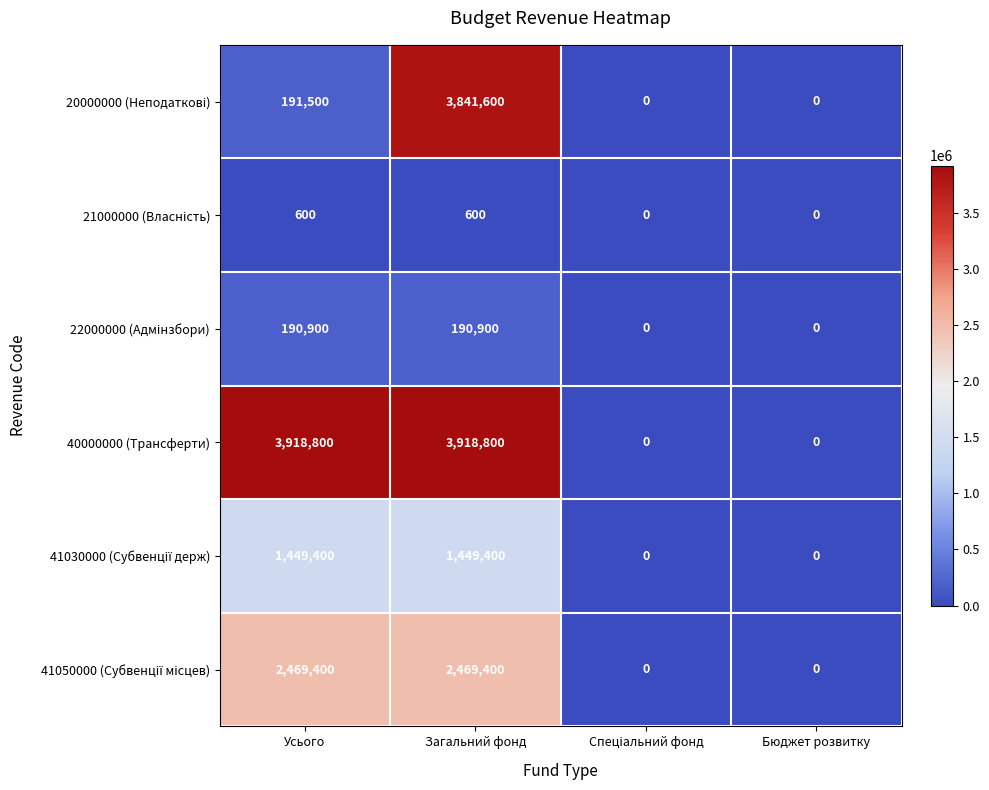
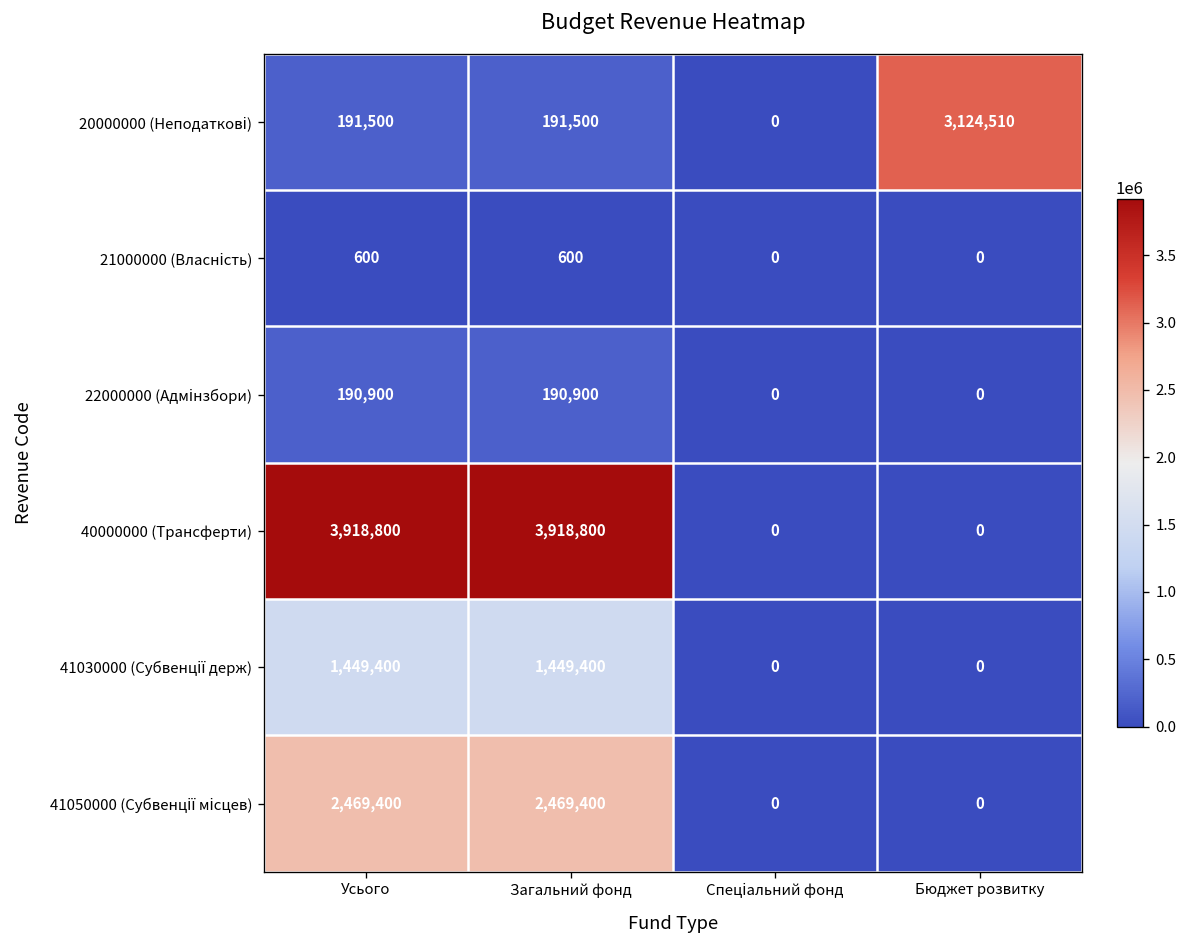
20000000 (Неподаткові), Загальний фонд: 3,841,600 -> 191,500
20000000 (Неподаткові), Бюджет розвитку: 0 -> 3,124,510
